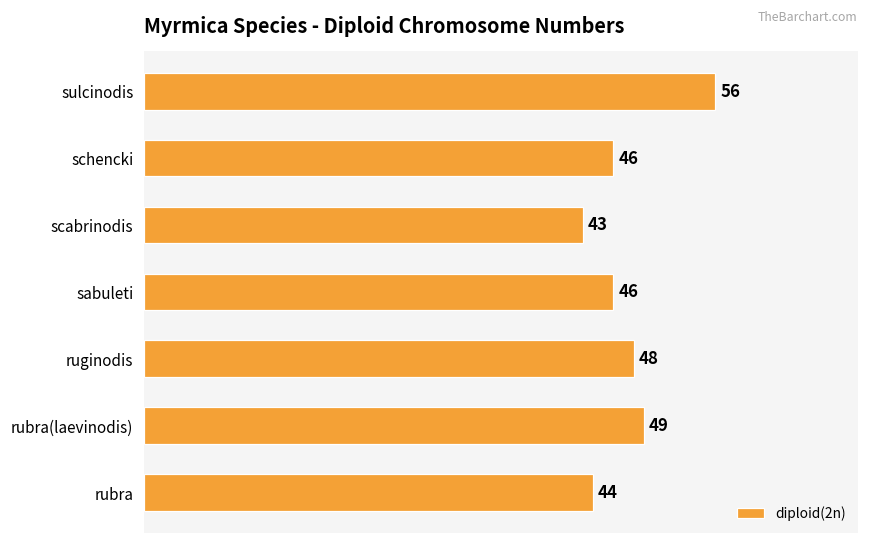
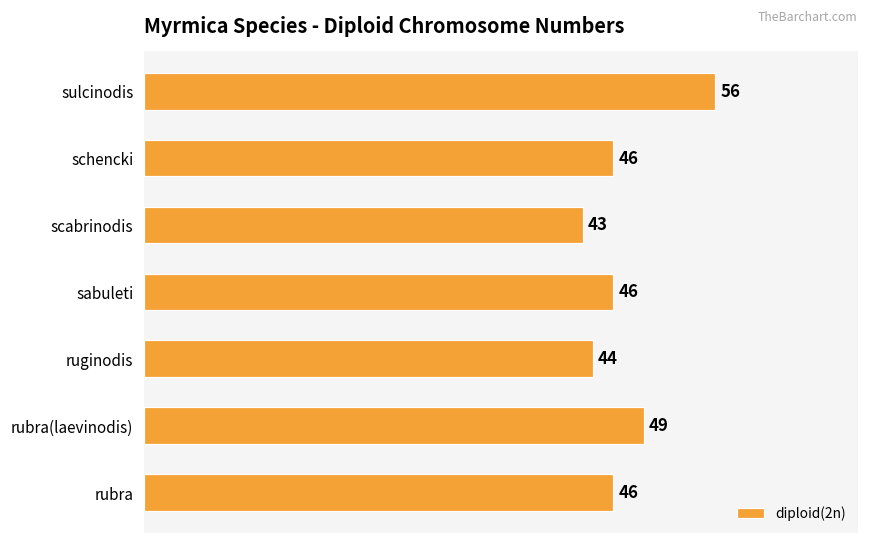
ruginodis: 48 -> 44
rubra: 44 -> 46
